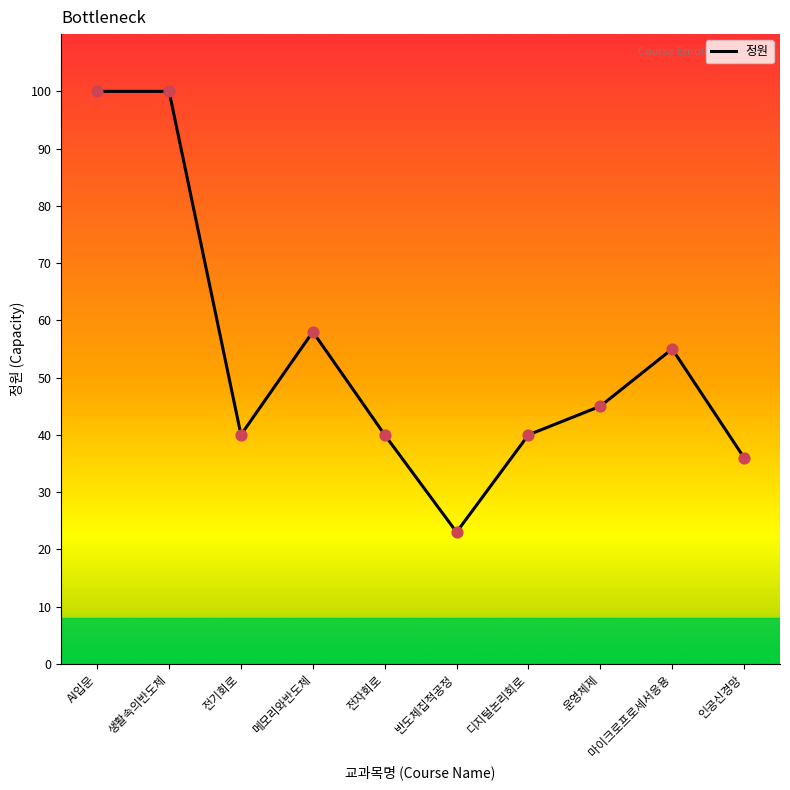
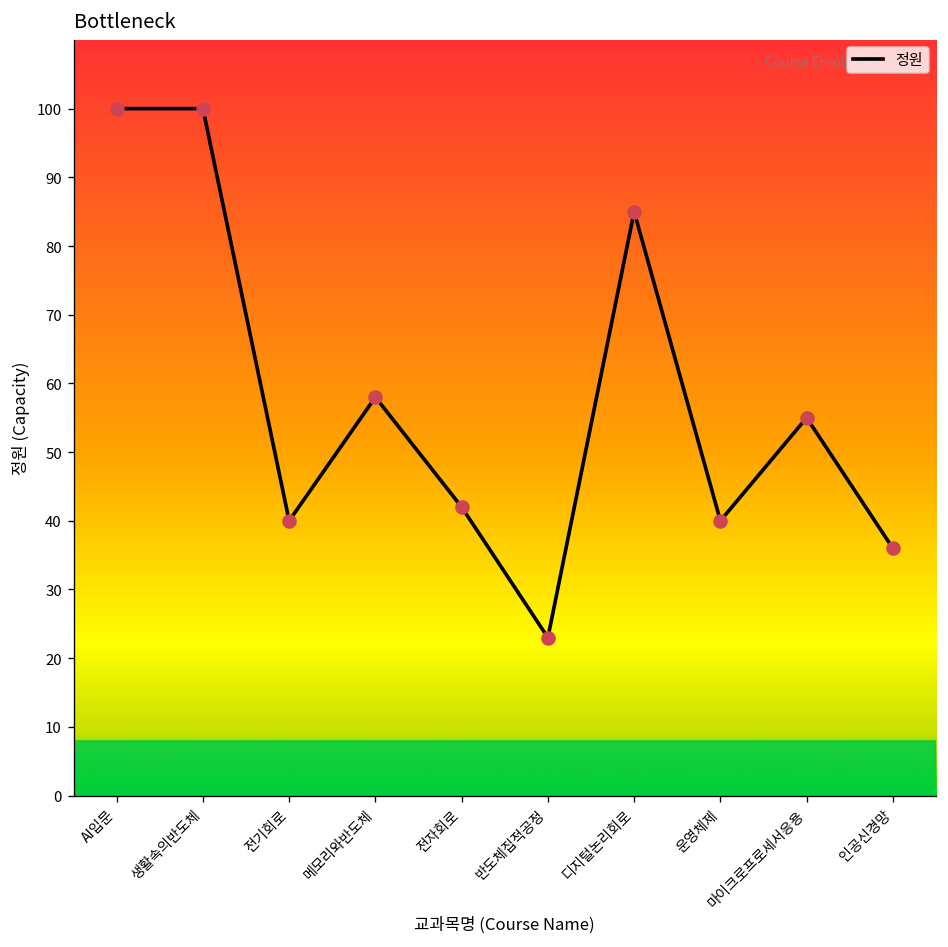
전자회로: 40 -> 42
디지털논리회로: 40 -> 85
운영체제: 45 -> 40
